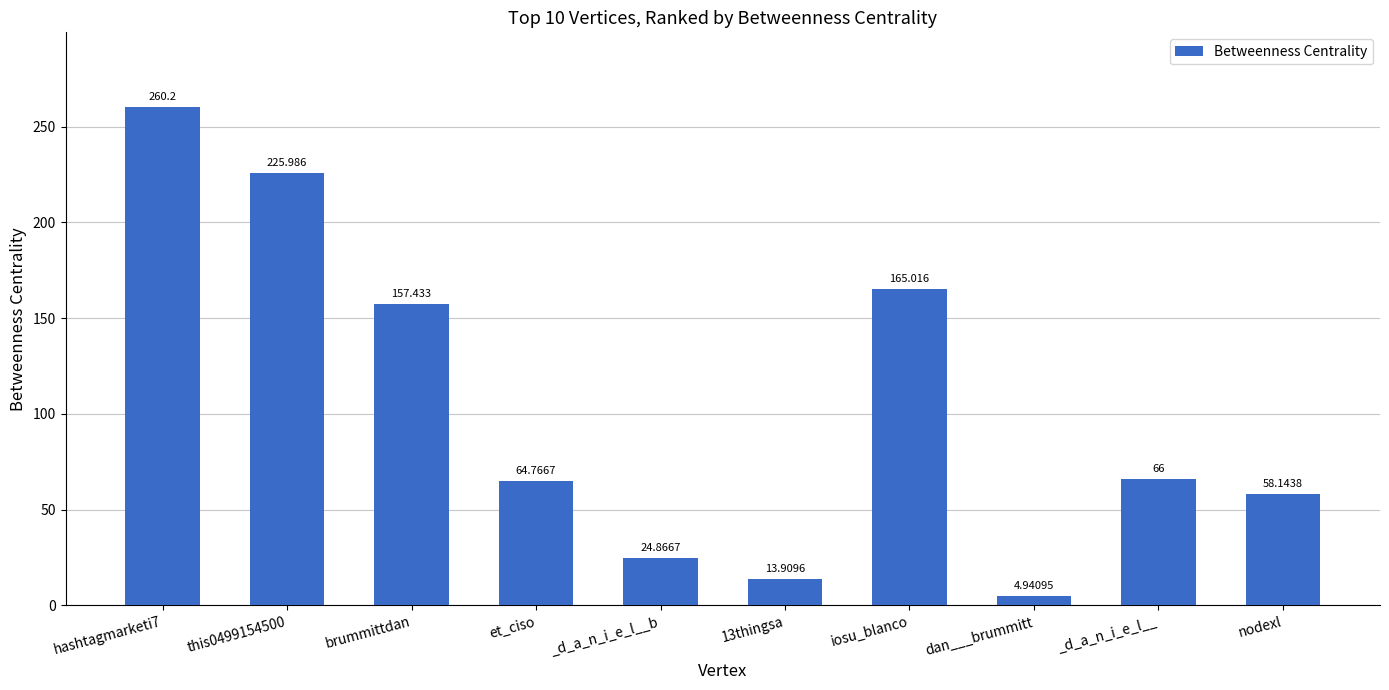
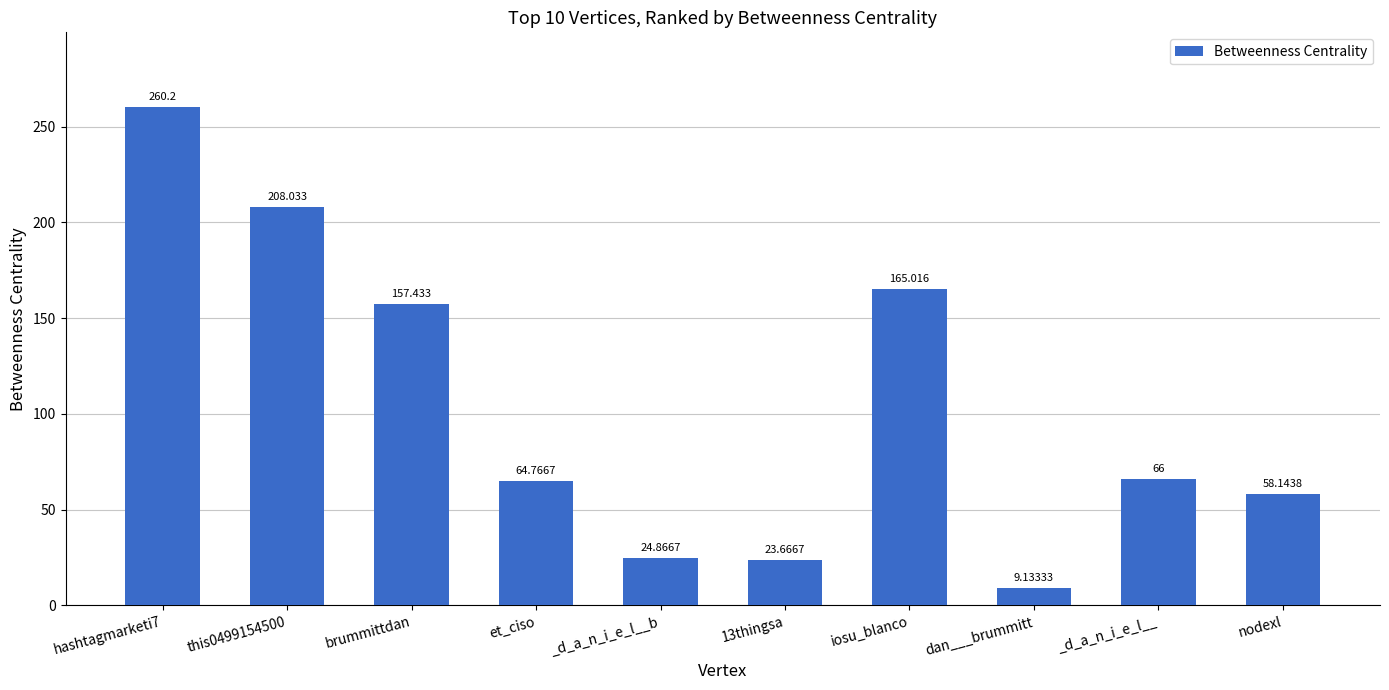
this0499154500: 225.986 -> 208.033
13thingsa: 13.9096 -> 23.6667
dan___brummitt: 4.94095 -> 9.13333
